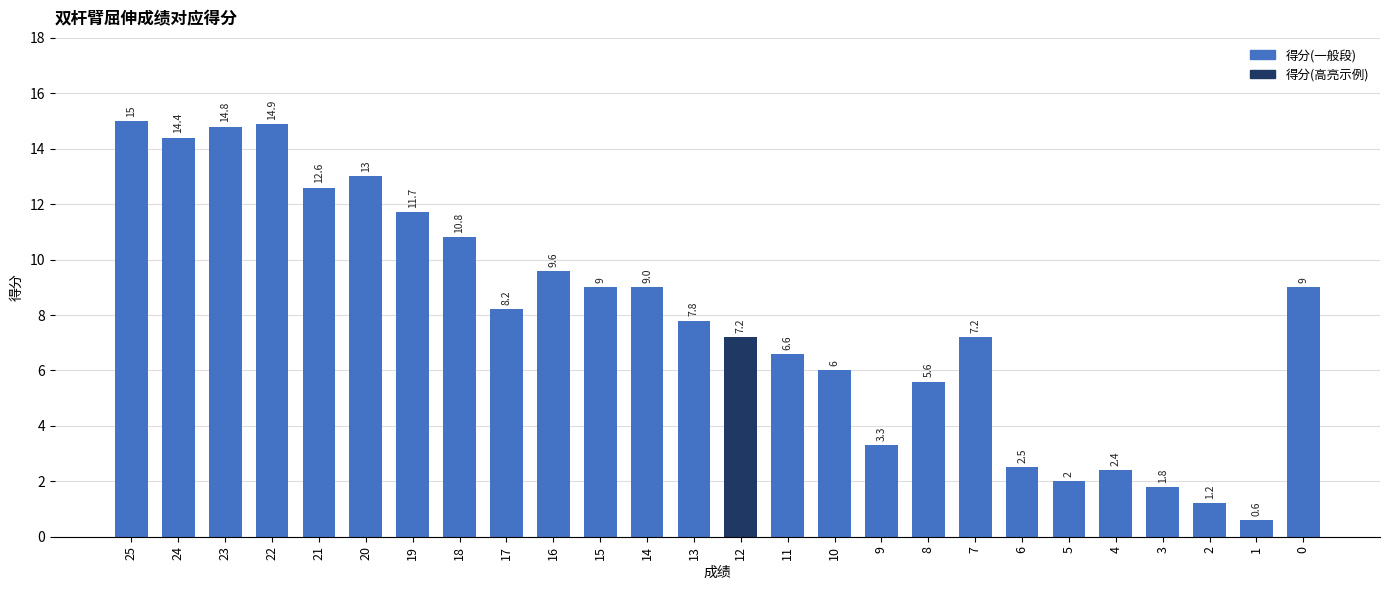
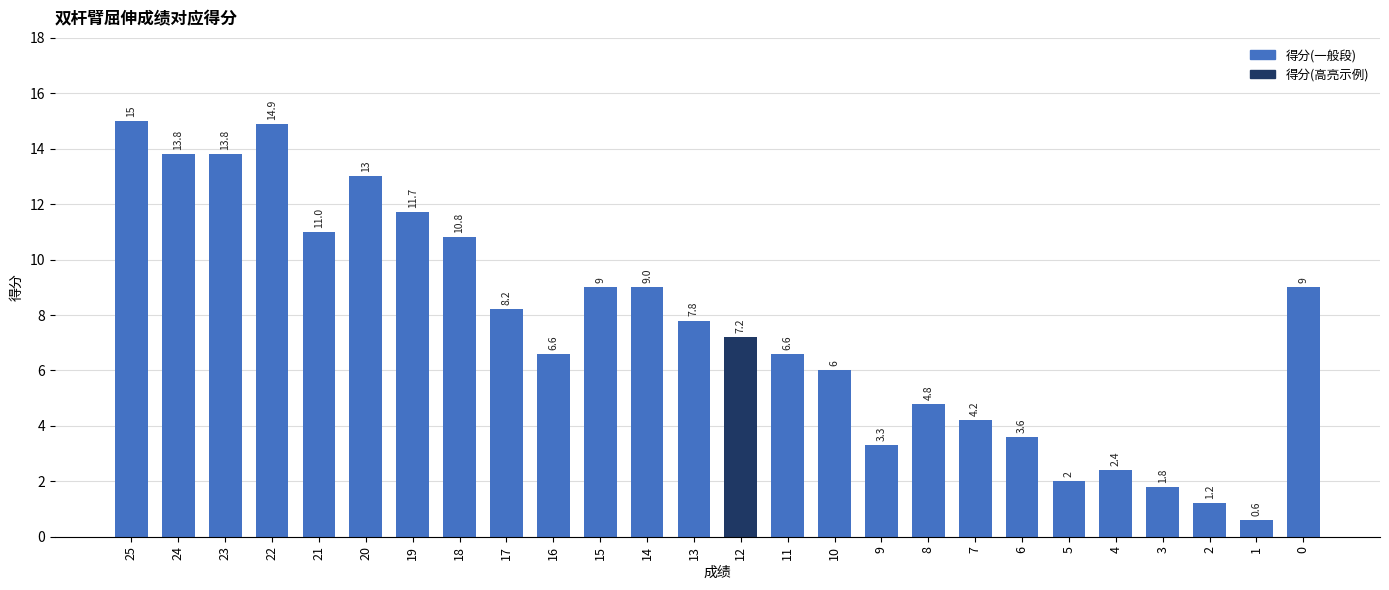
24: 14.4 -> 13.8
23: 14.8 -> 13.8
21: 12.6 -> 11.0
16: 9.6 -> 6.6
8: 5.6 -> 4.8
7: 7.2 -> 4.2
6: 2.5 -> 3.6
